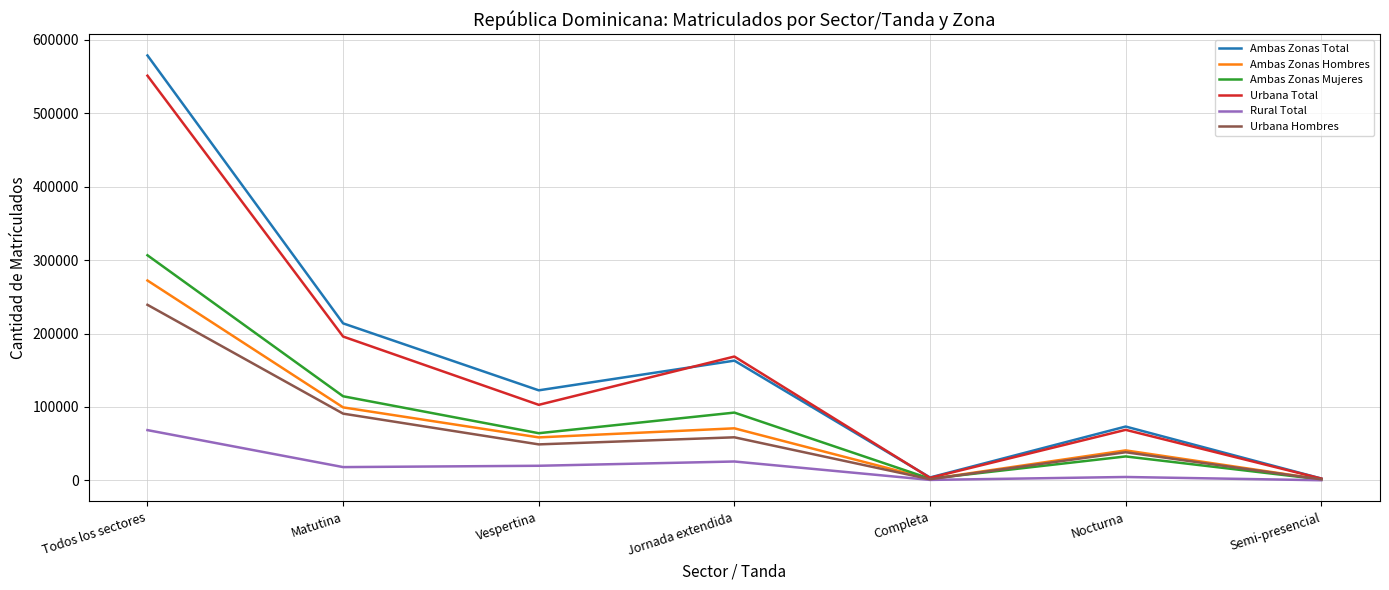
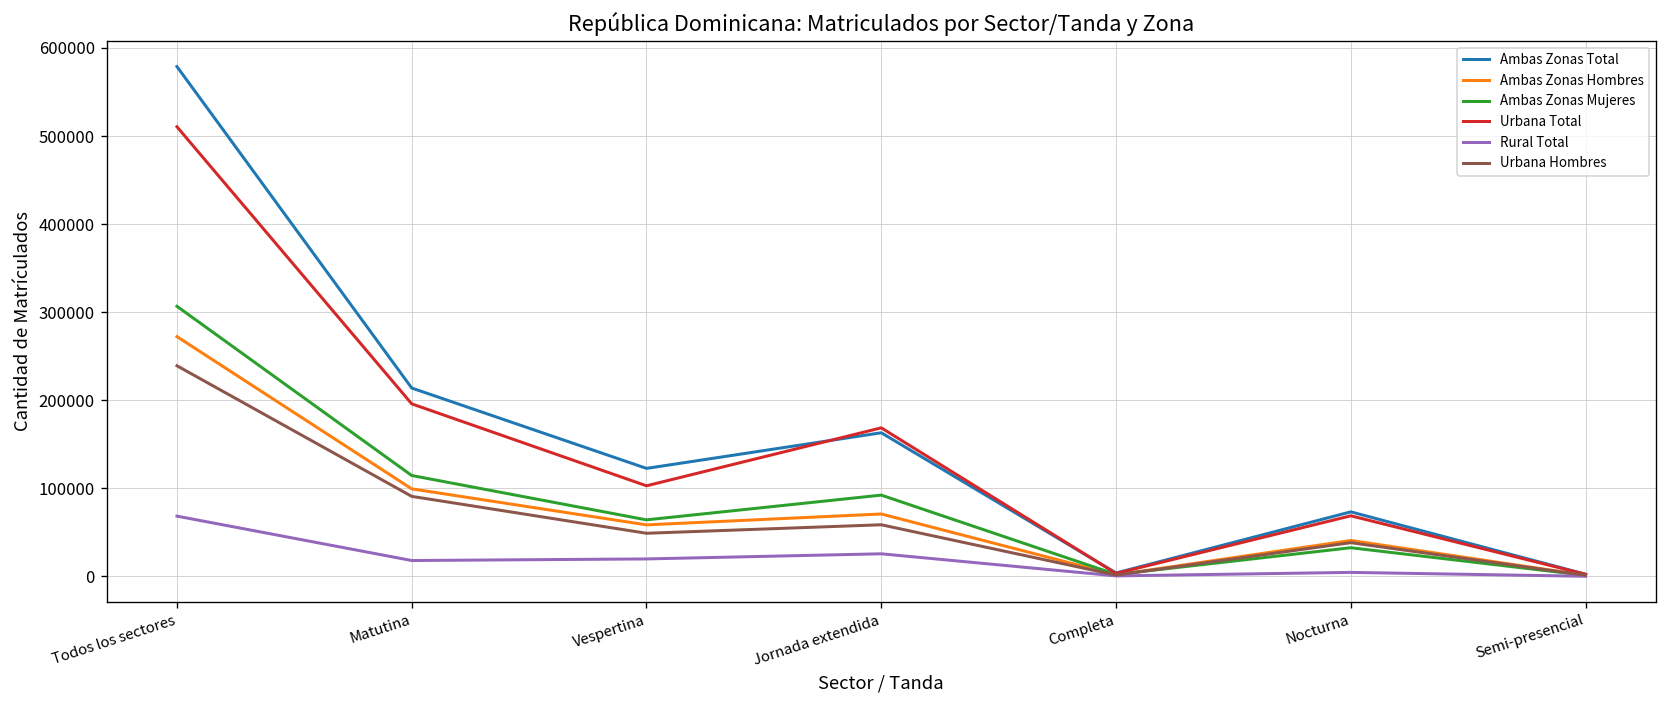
Urbana Total, Todos los sectores: 550000 -> 510000
